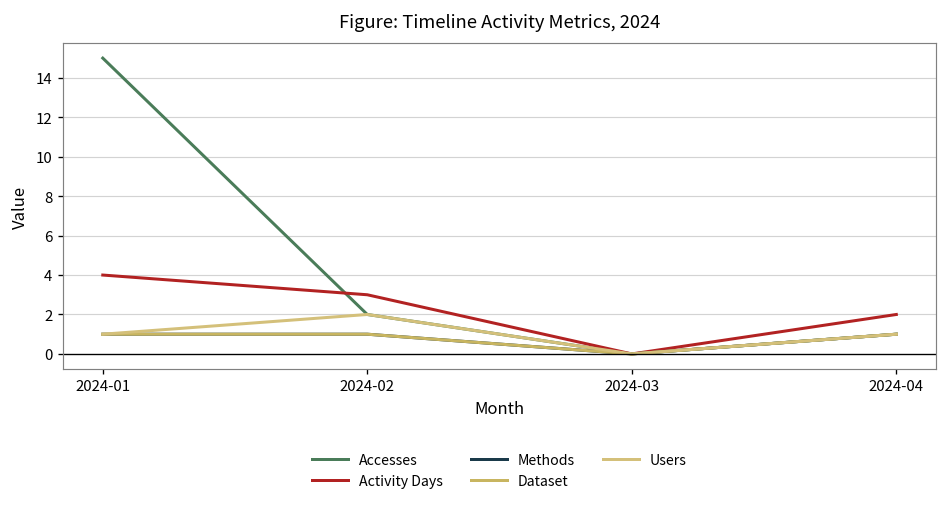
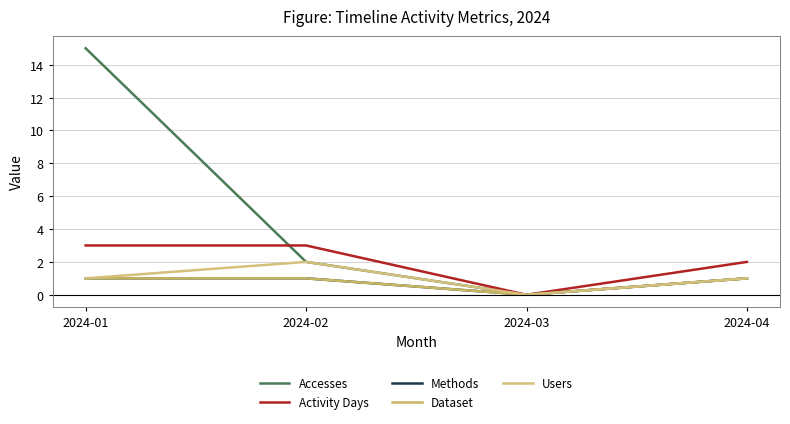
Activity Days, 2024-01: 4 -> 3
